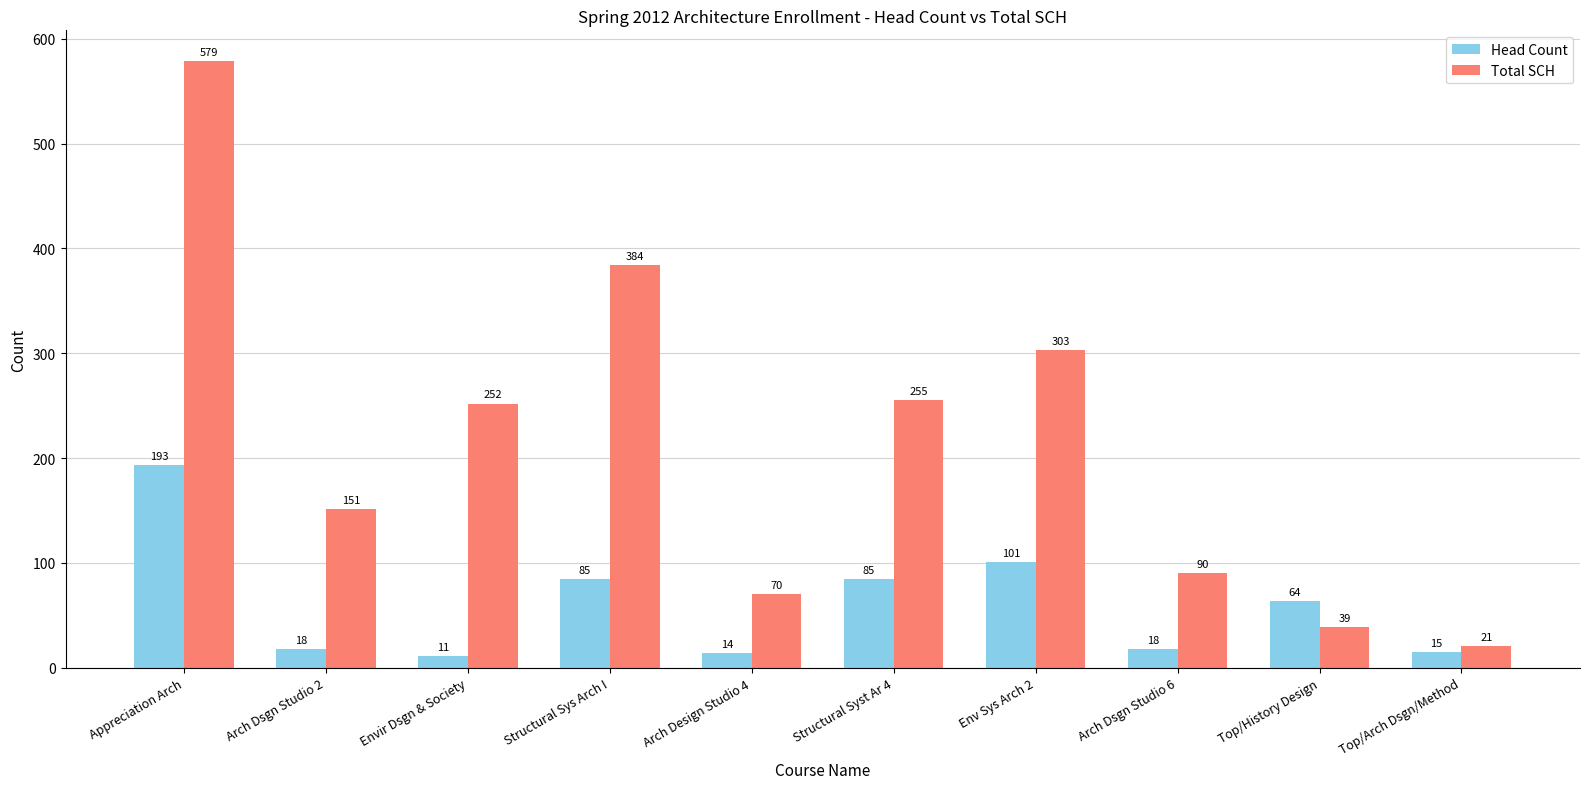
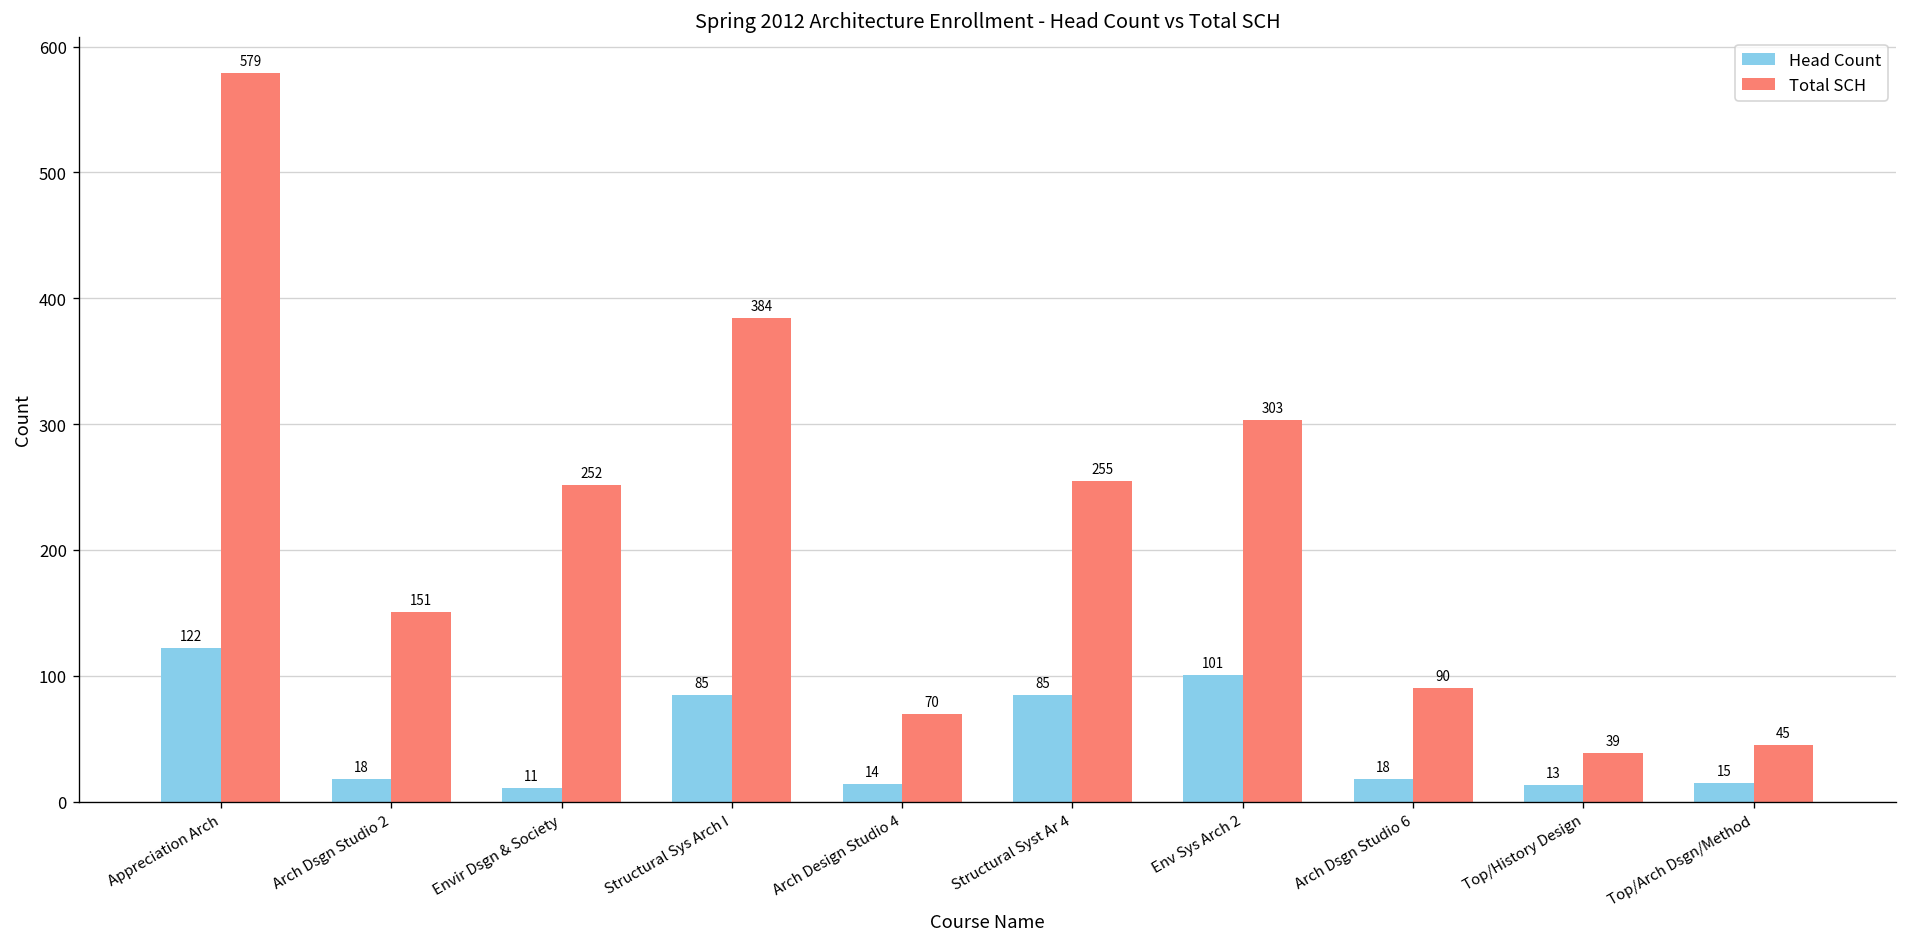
Head Count, Appreciation Arch: 193 -> 122
Head Count, Top/History Design: 64 -> 13
Total SCH, Top/Arch Dsgn/Method: 21 -> 45
